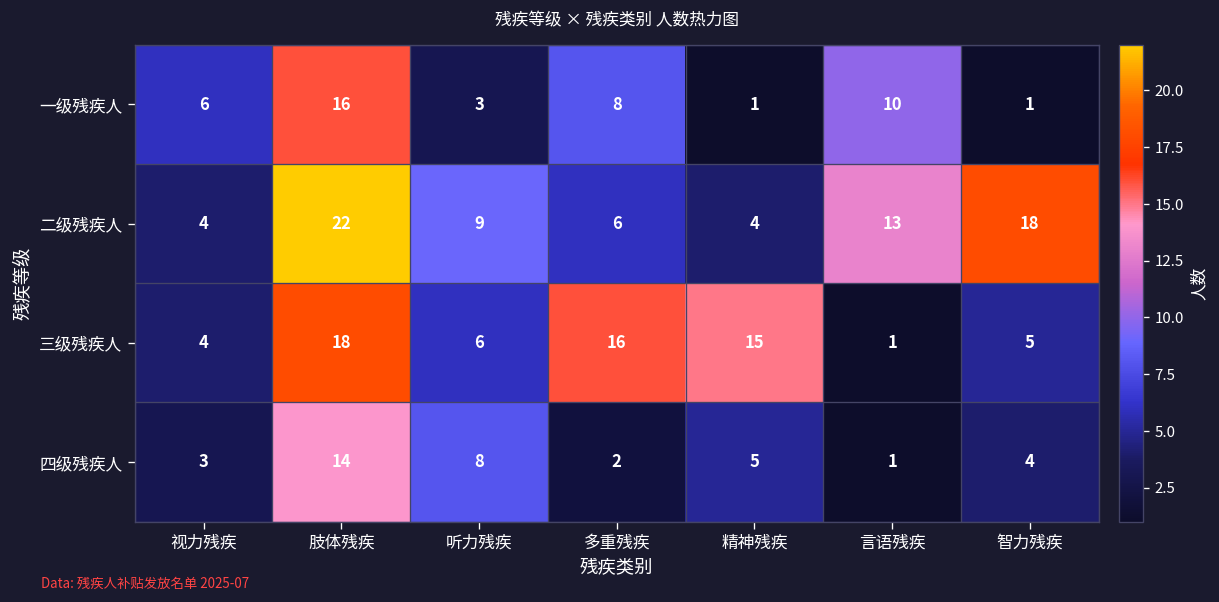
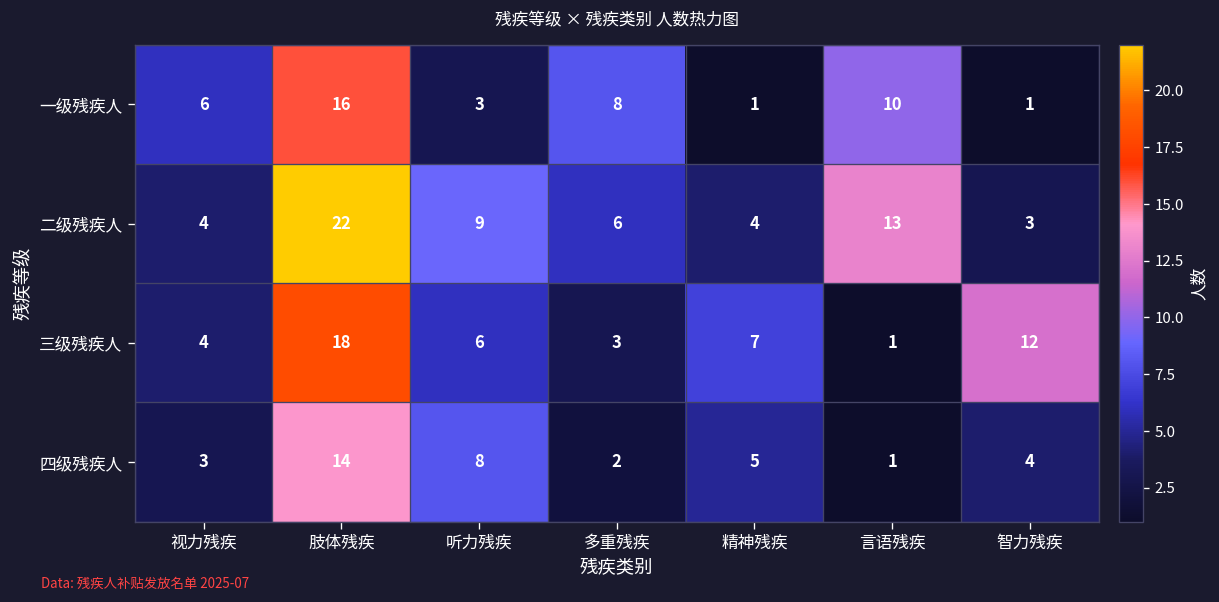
二级残疾人, 智力残疾: 18 -> 3
三级残疾人, 多重残疾: 16 -> 3
三级残疾人, 精神残疾: 15 -> 7
三级残疾人, 智力残疾: 5 -> 12
